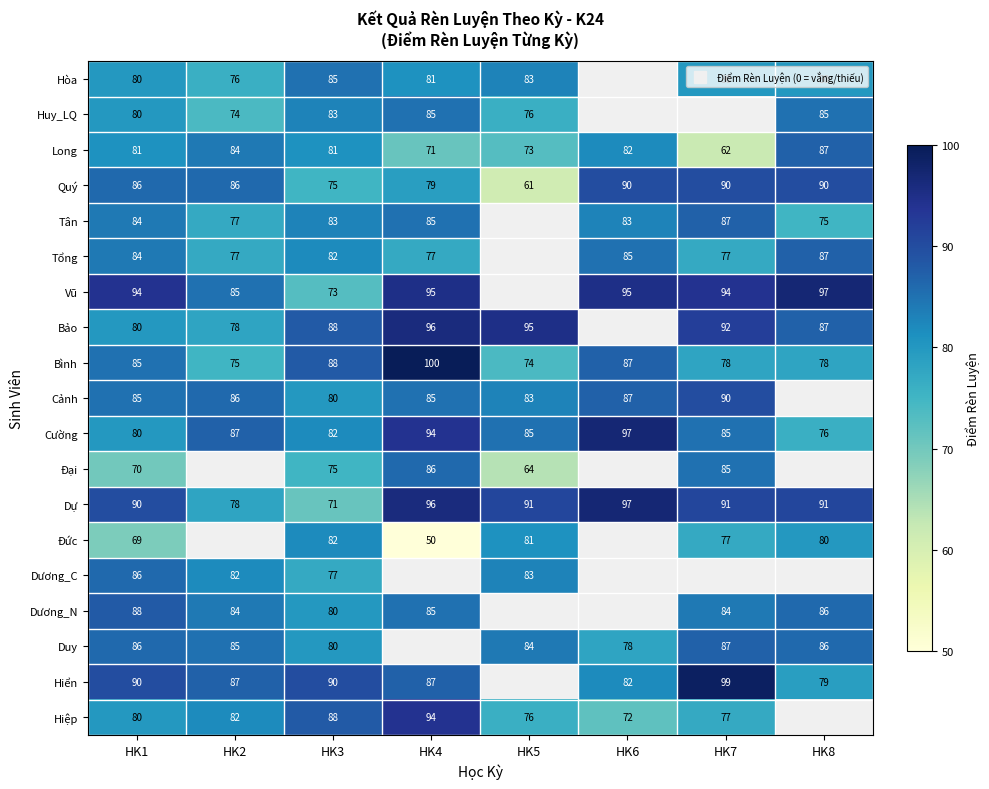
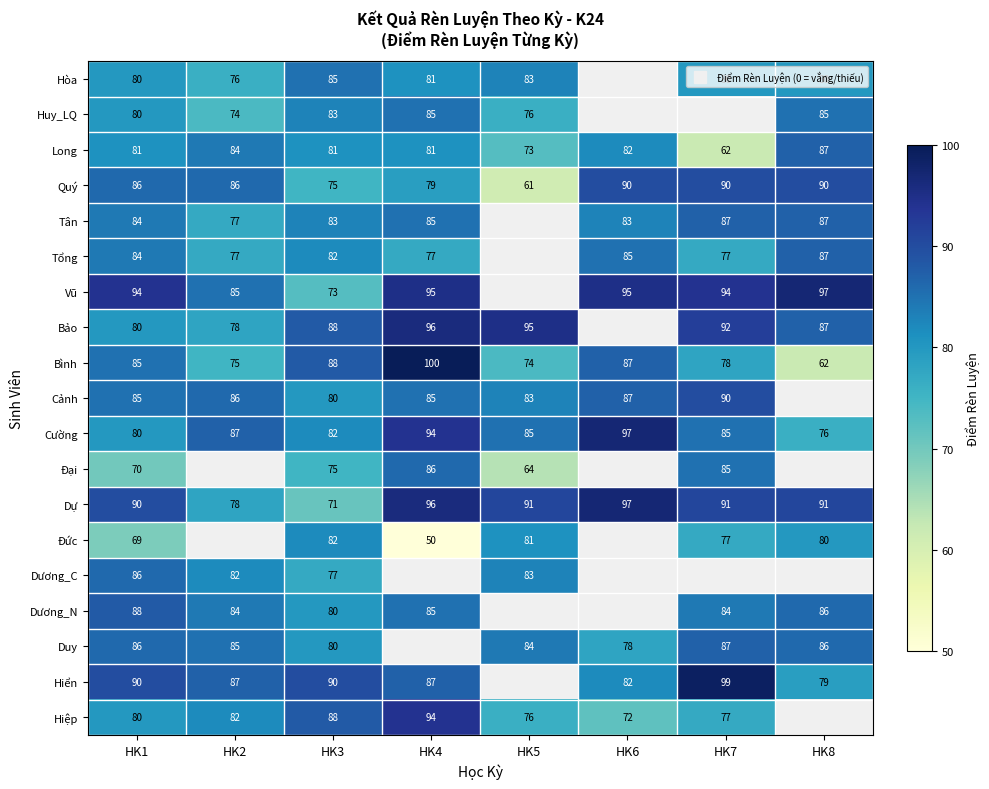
Long, HK4: 71 -> 81
Tân, HK8: 75 -> 87
Bình, HK8: 78 -> 62
